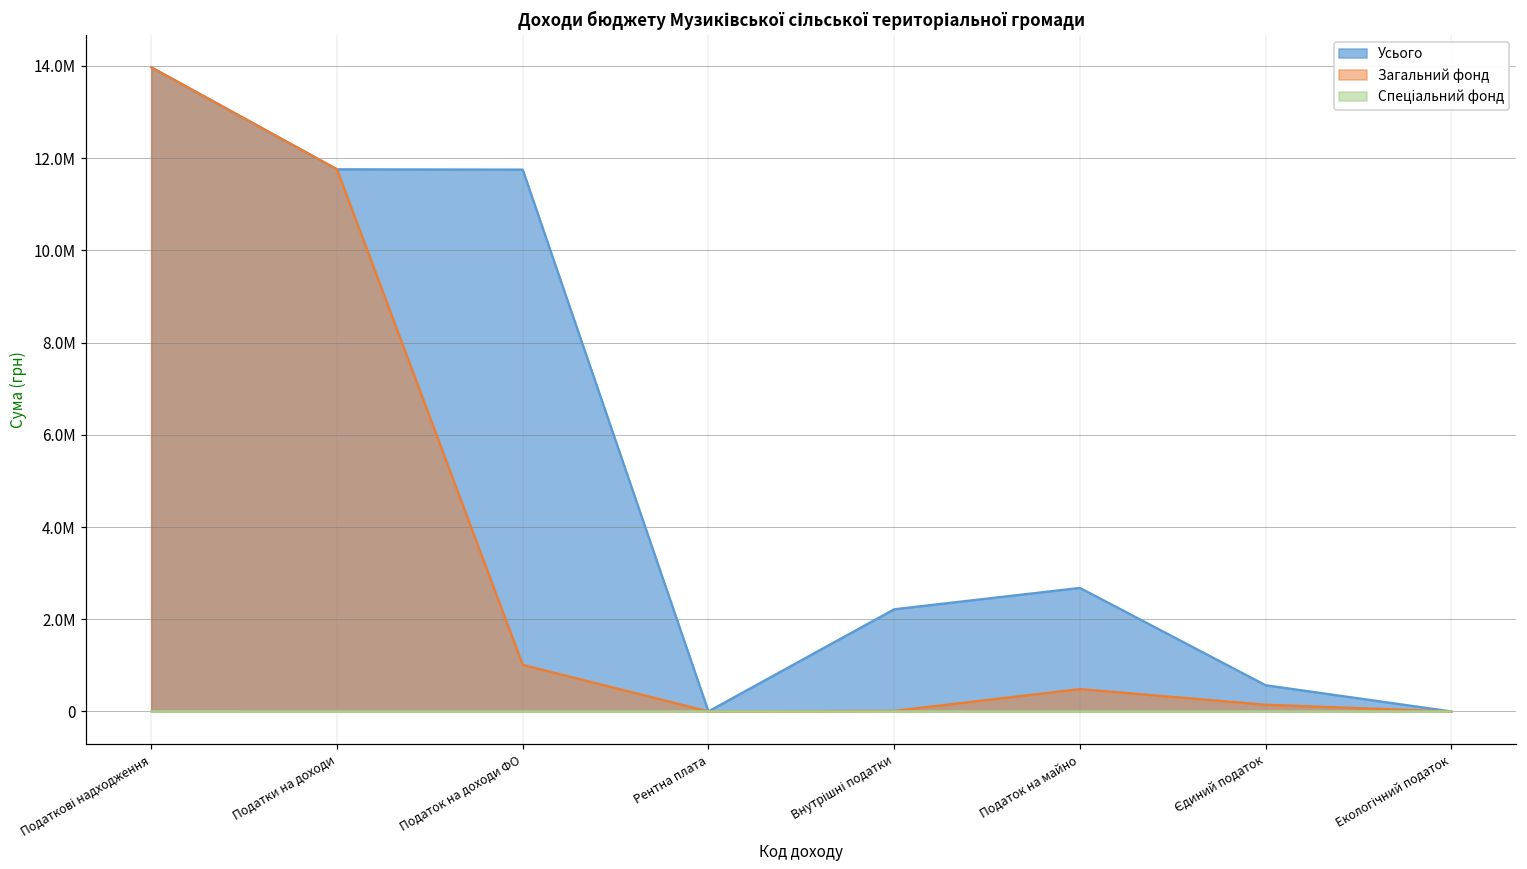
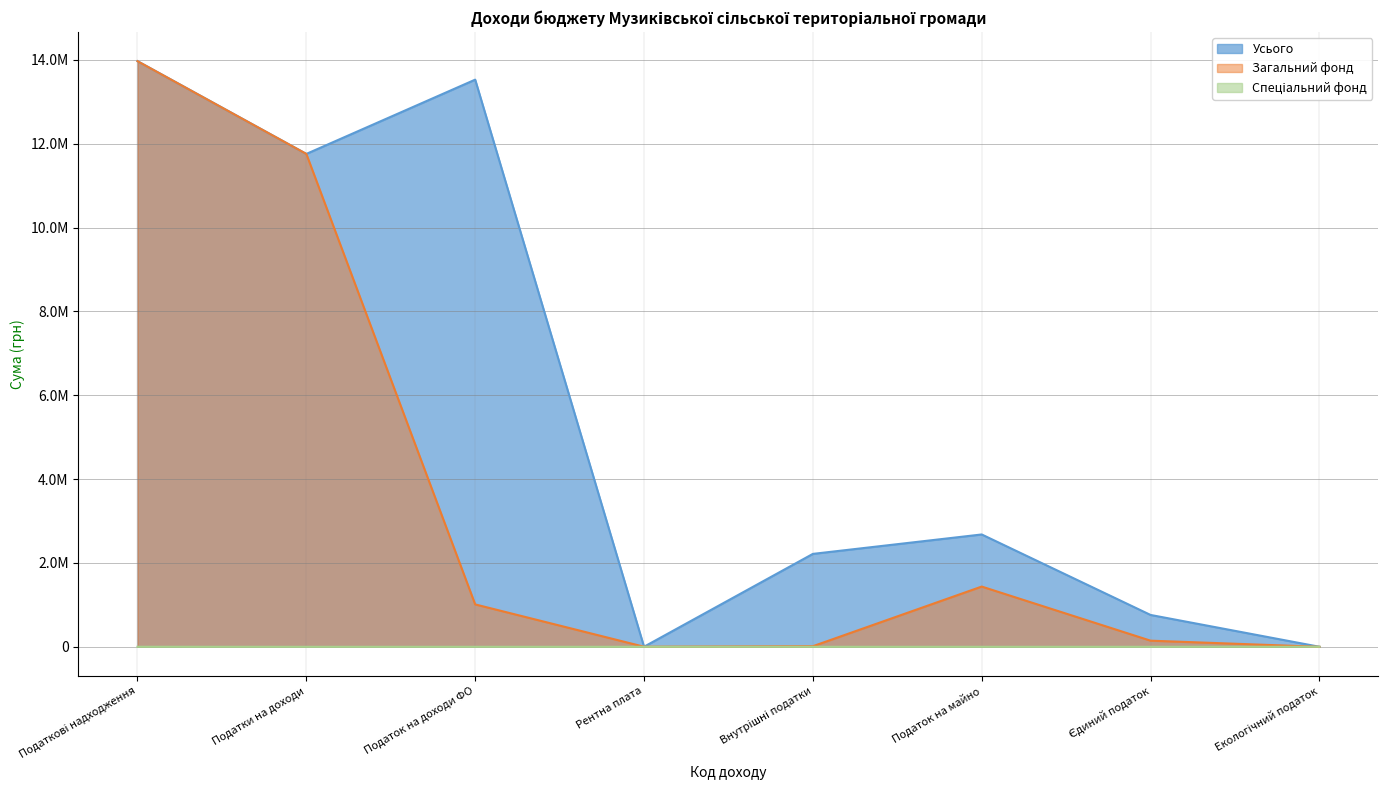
Усього, Податок на доходи ФО: 11800000 -> 13500000
Загальний фонд, Податок на майно: 500000 -> 1400000
Усього, Єдиний податок: 600000 -> 800000
